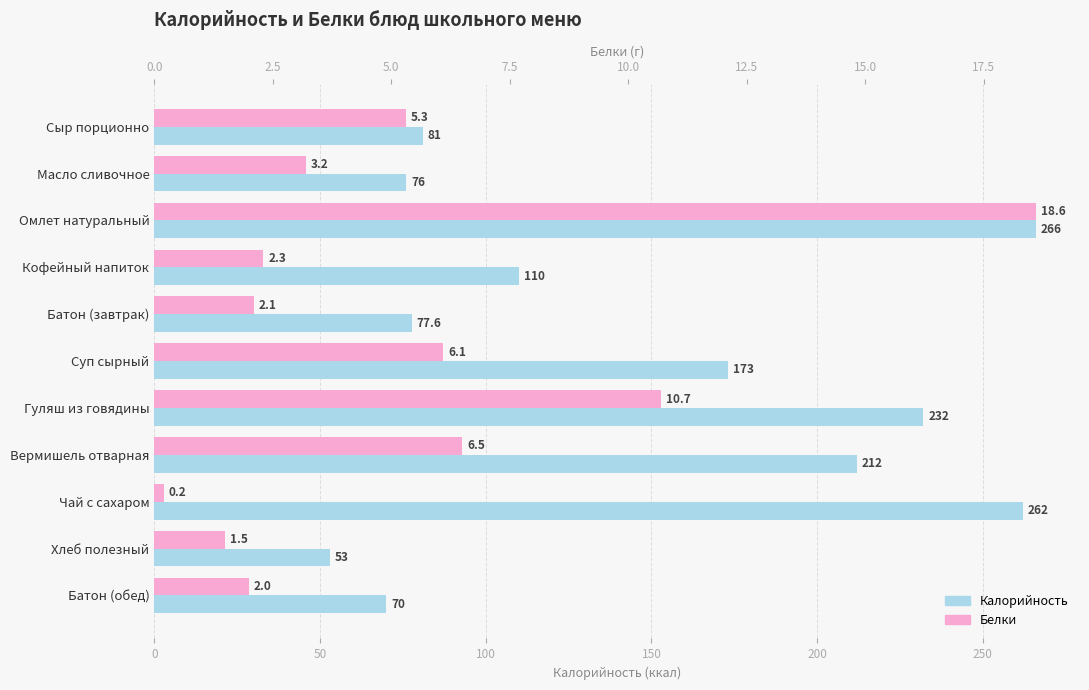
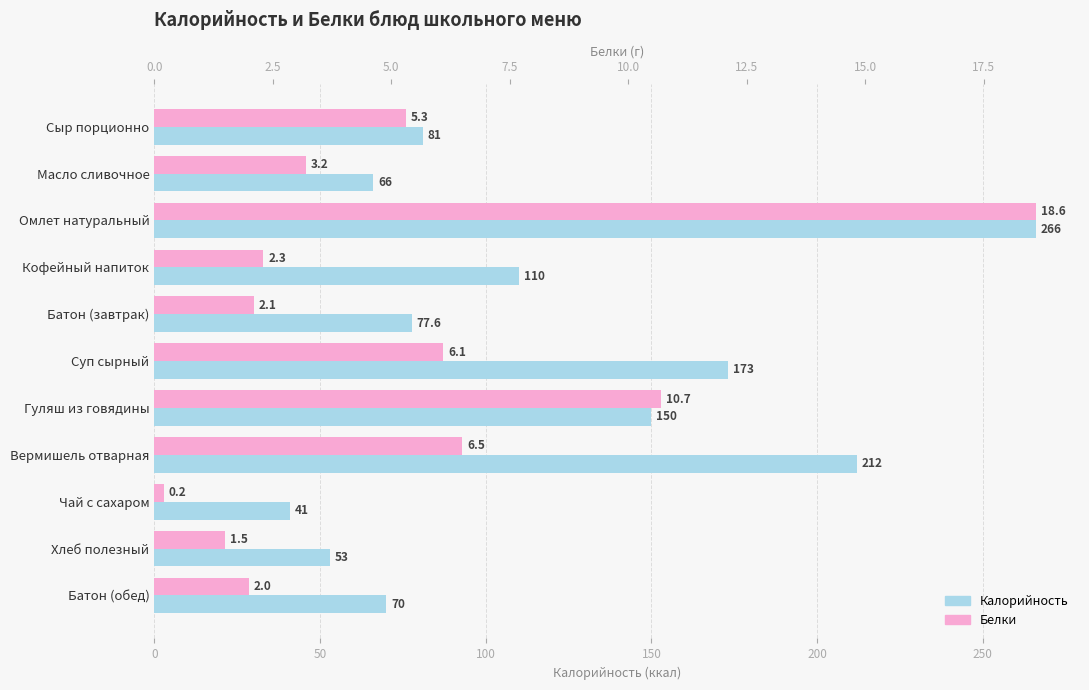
Калорийность, Масло сливочное: 76 -> 66
Калорийность, Гуляш из говядины: 232 -> 150
Калорийность, Чай с сахаром: 262 -> 41
